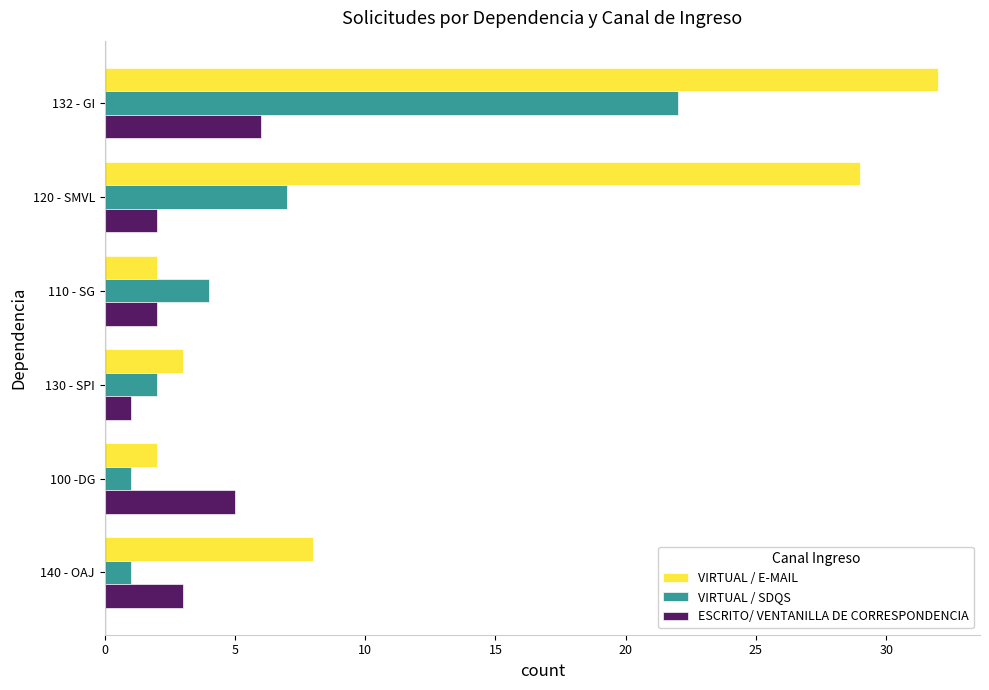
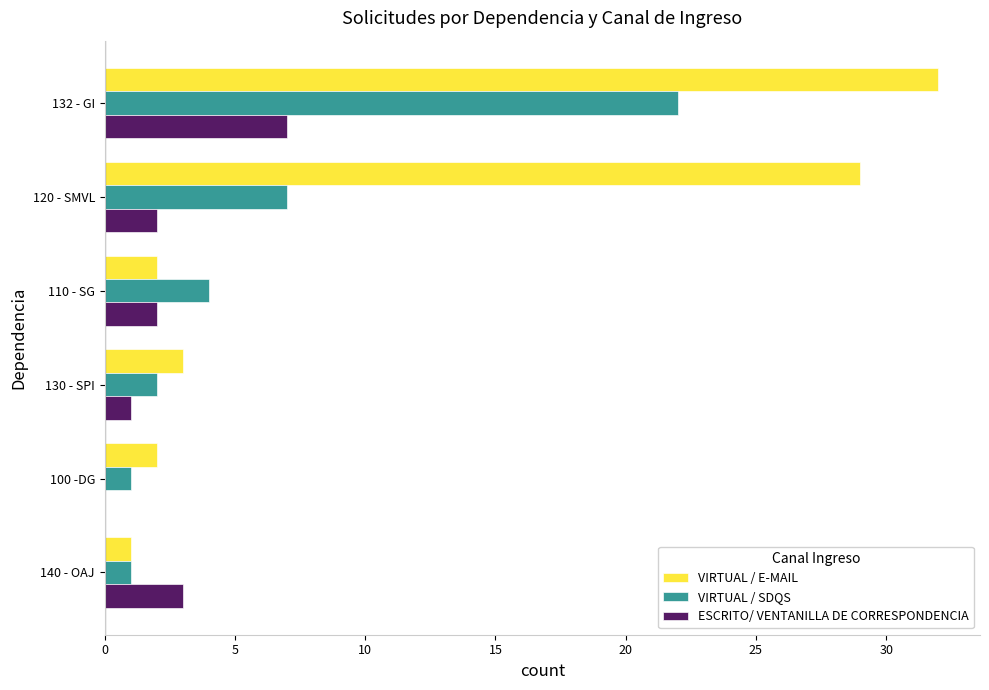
ESCRITO/ VENTANILLA DE CORRESPONDENCIA, 132 - GI: 6 -> 7
ESCRITO/ VENTANILLA DE CORRESPONDENCIA, 100 -DG: 5 -> 0
VIRTUAL / E-MAIL, 140 - OAJ: 8 -> 1
